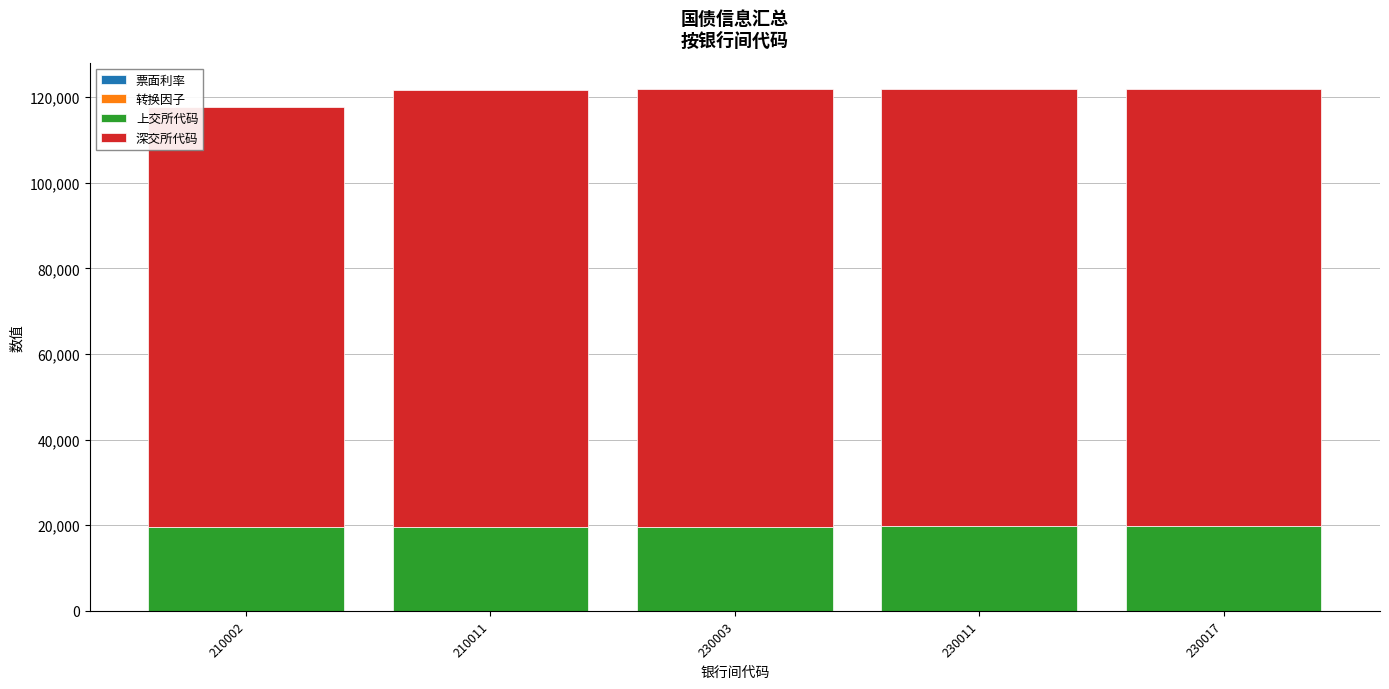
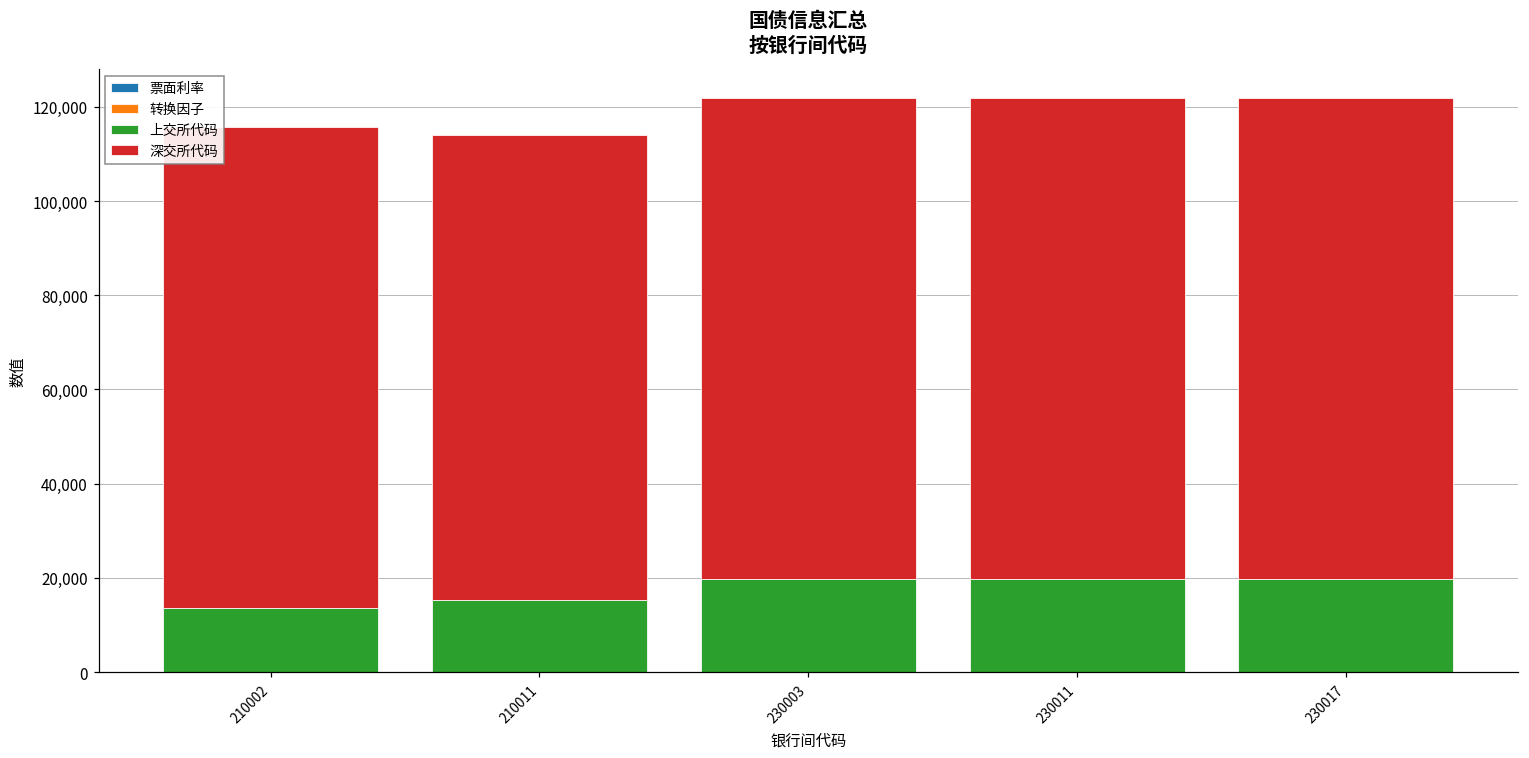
上交所代码, 210002: 20,000 -> 14,000
深交所代码, 210002: 98,000 -> 102,000
上交所代码, 210011: 20,000 -> 15,000
深交所代码, 210011: 102,000 -> 99,000
